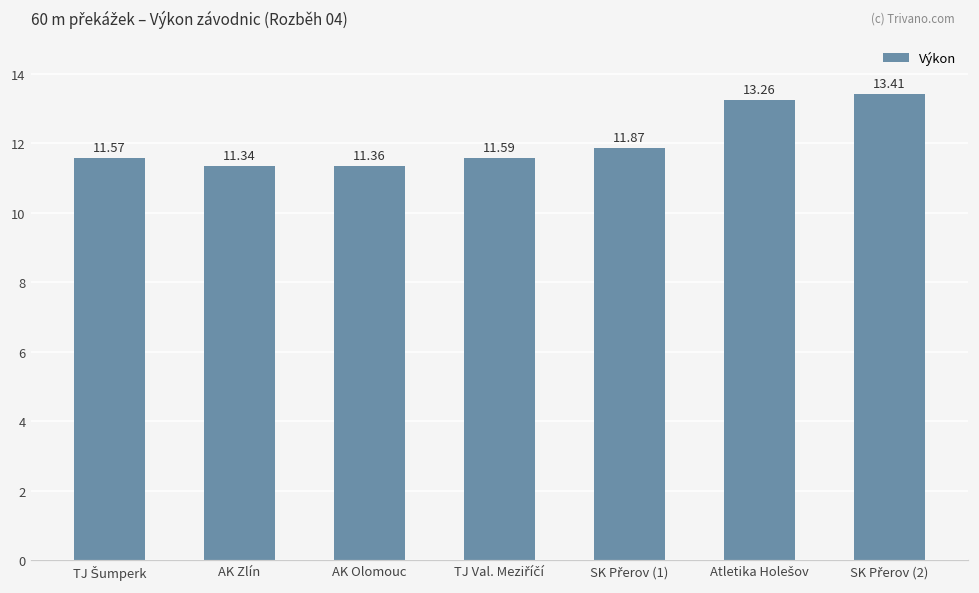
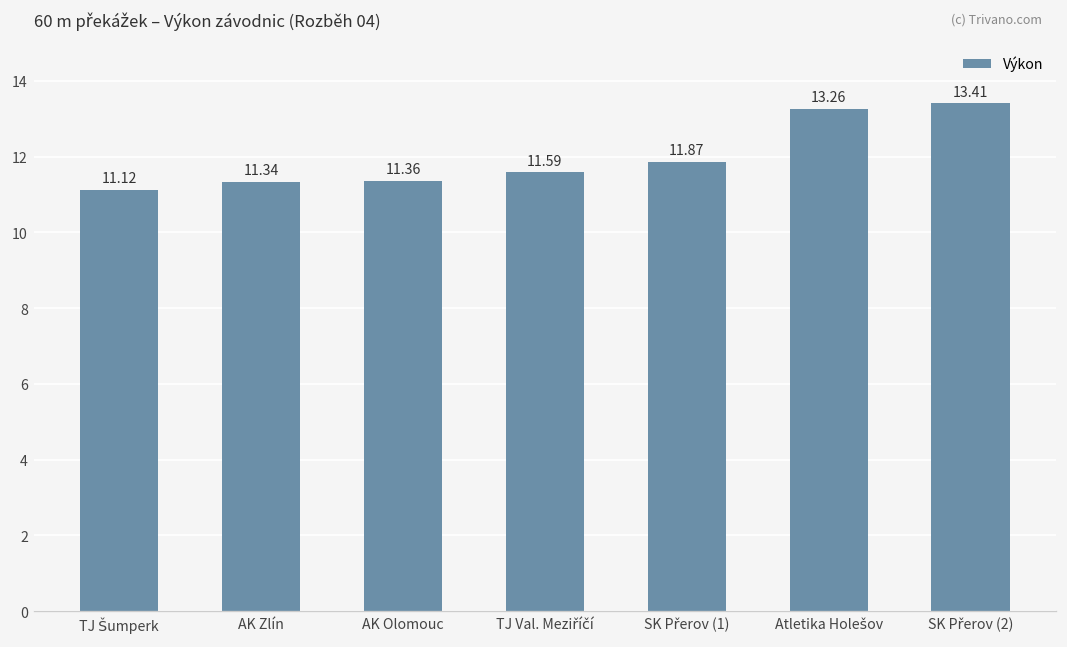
TJ Šumperk: 11.57 -> 11.12
